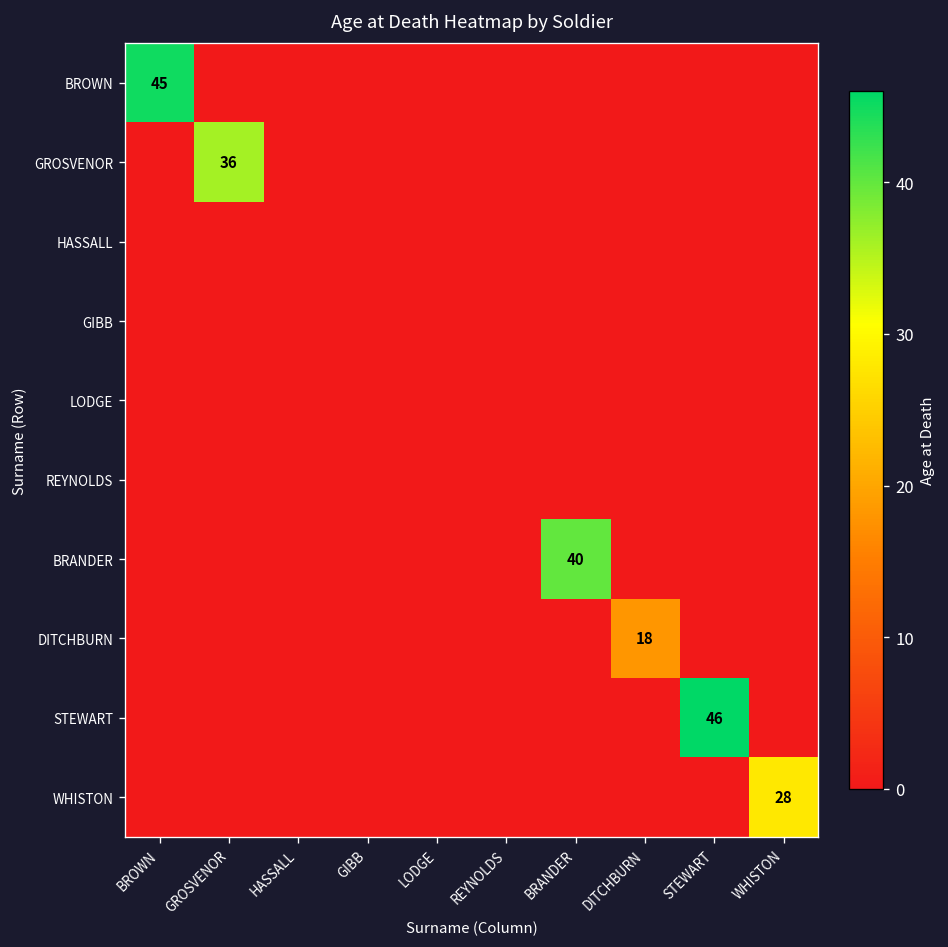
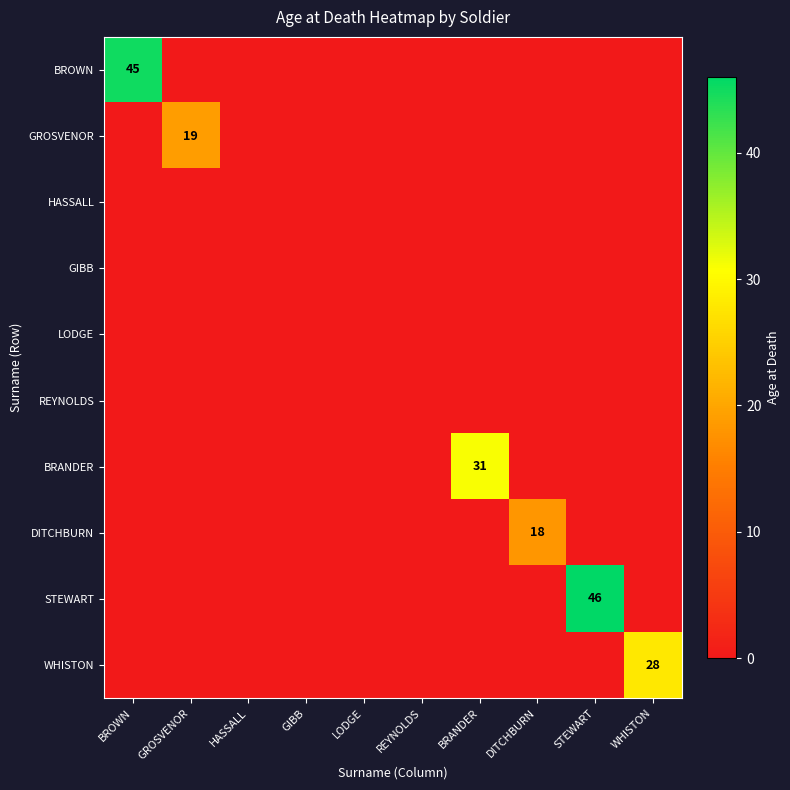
GROSVENOR, GROSVENOR: 36 -> 19
BRANDER, BRANDER: 40 -> 31
